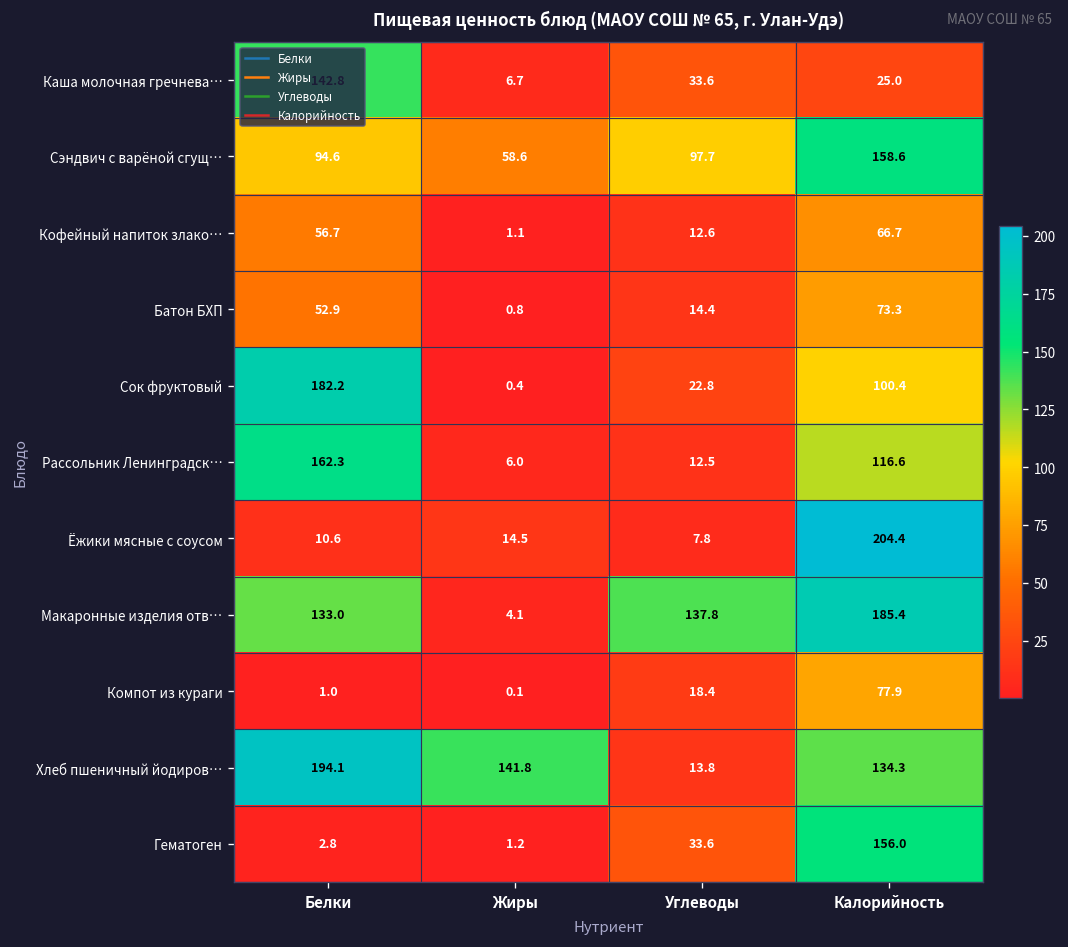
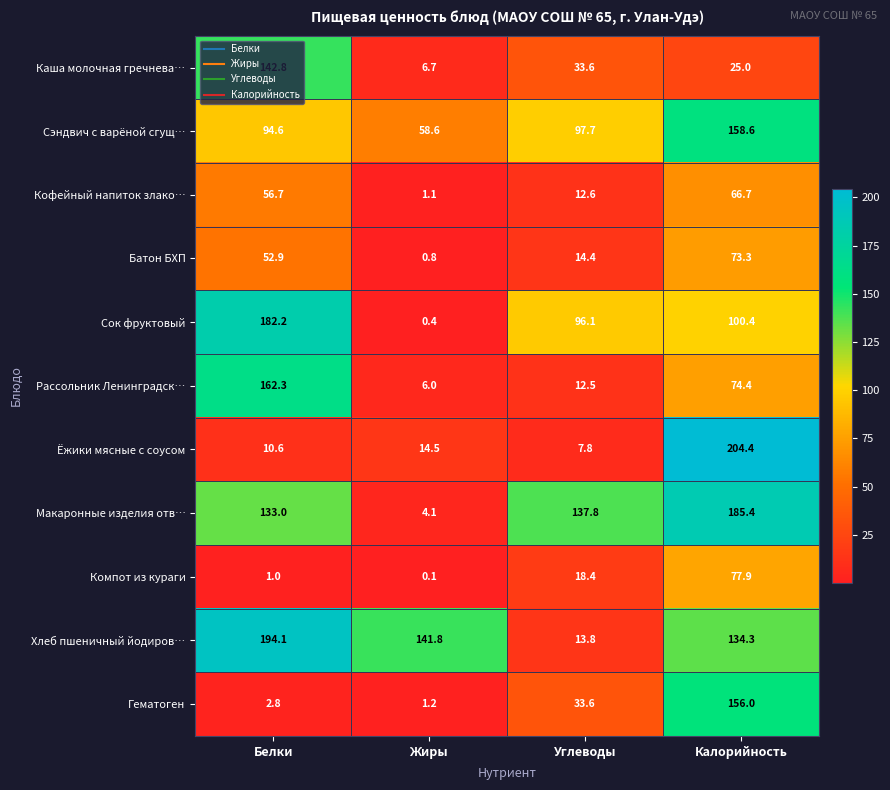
Сок фруктовый, Углеводы: 22.8 -> 96.1
Рассольник Ленинградск…, Калорийность: 116.6 -> 74.4
